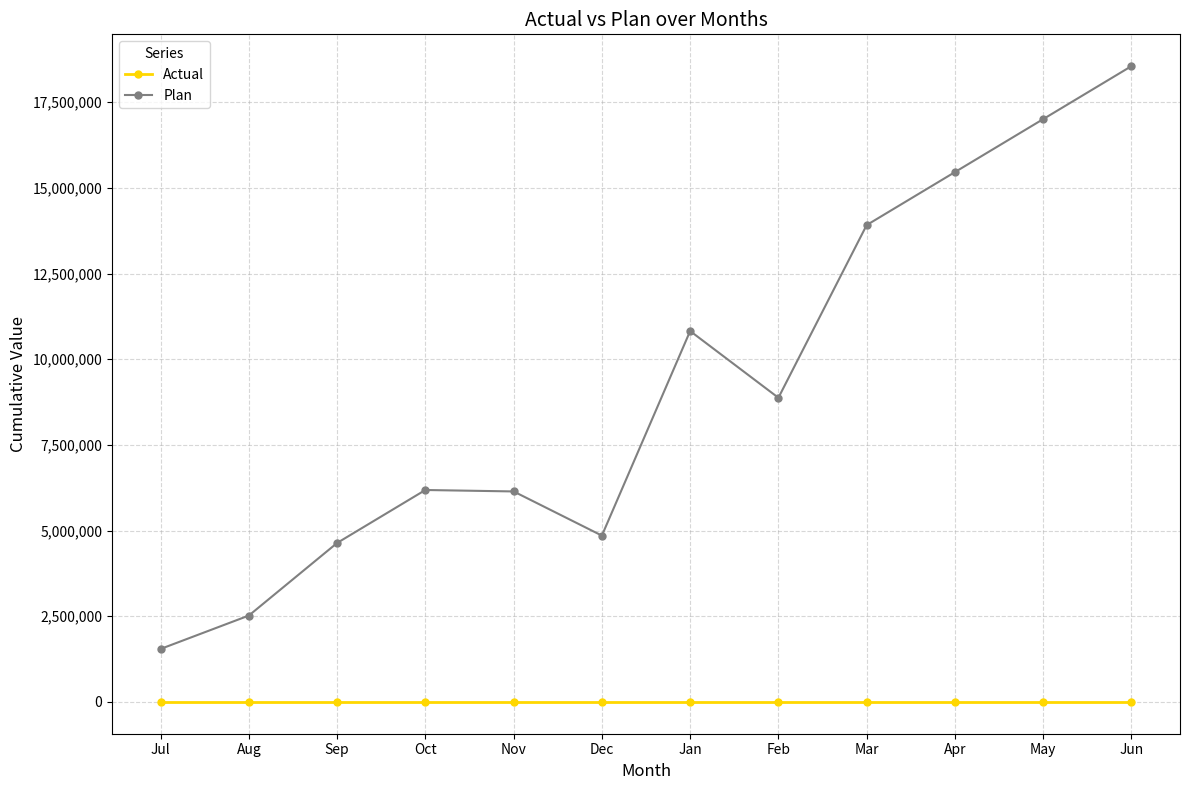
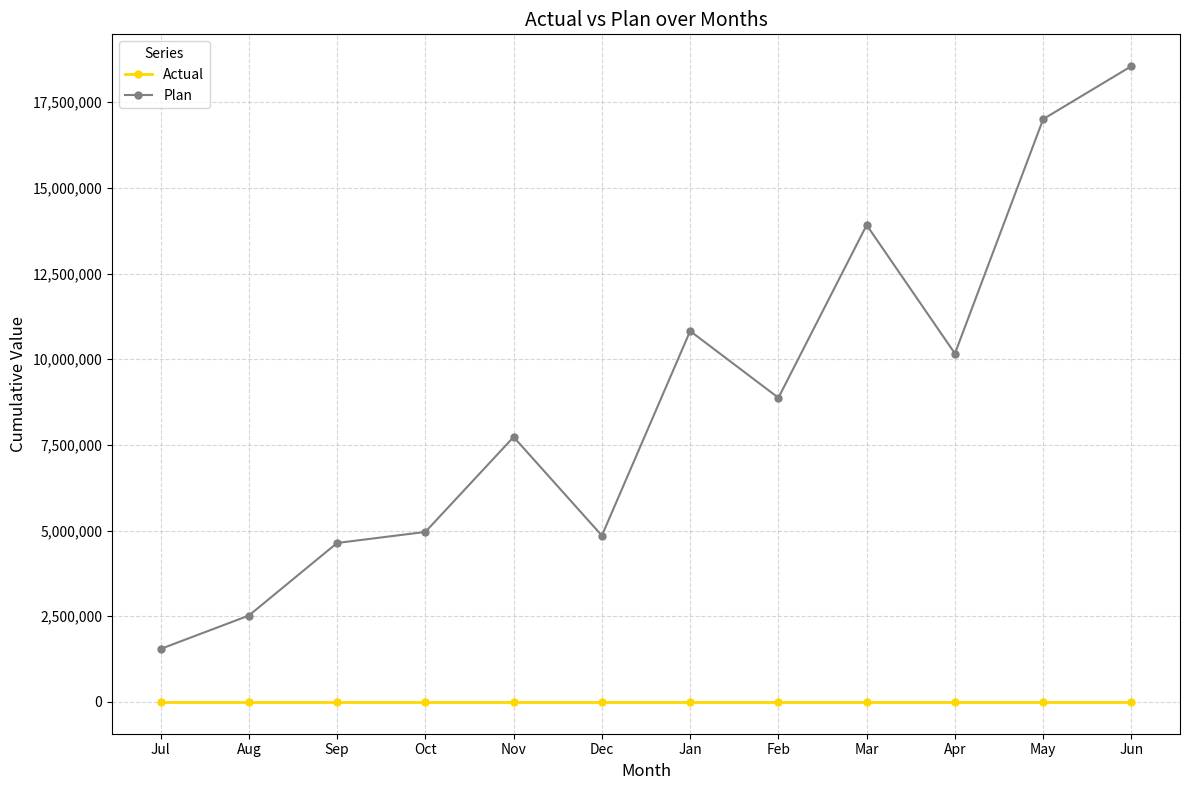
Plan, Oct: 6,200,000 -> 5,000,000
Plan, Nov: 6,100,000 -> 7,700,000
Plan, Apr: 15,500,000 -> 10,200,000
